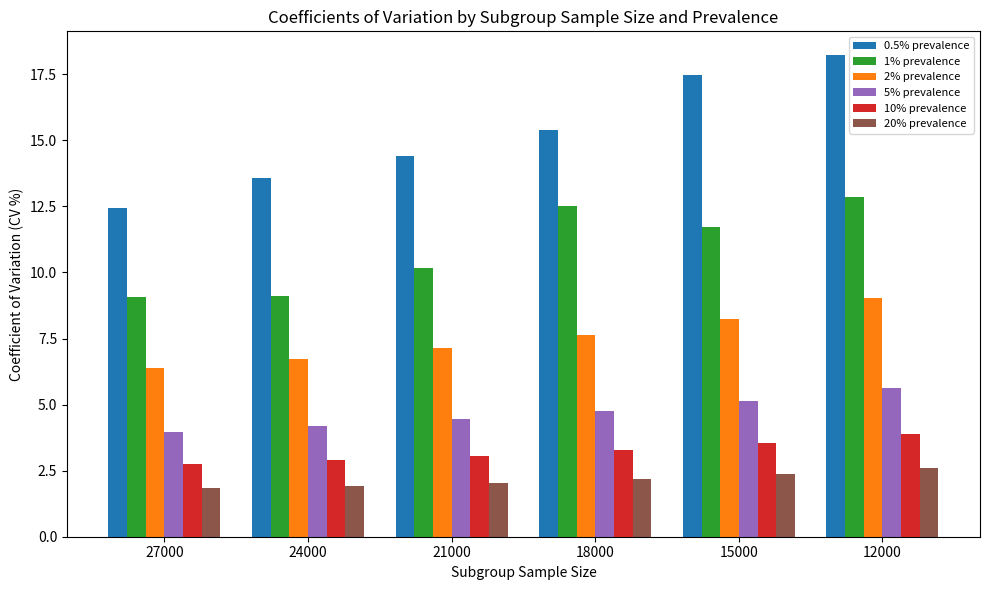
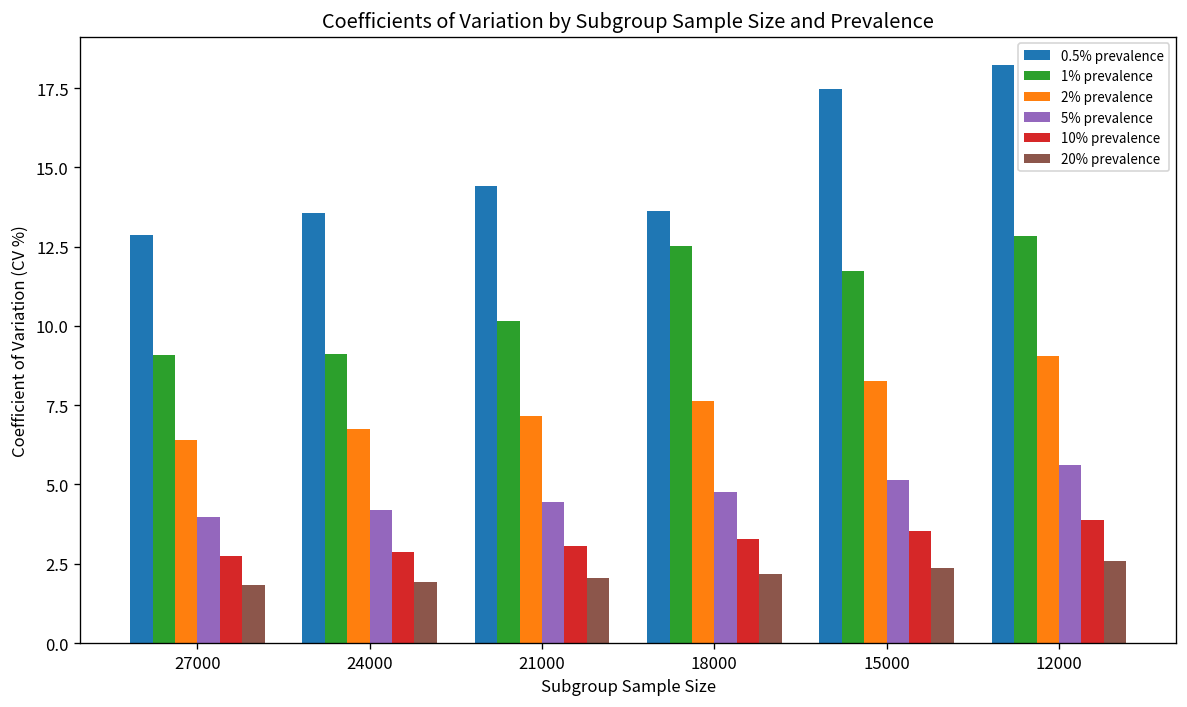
0.5% prevalence, 27000: 12.4 -> 12.9
0.5% prevalence, 18000: 15.4 -> 13.6
